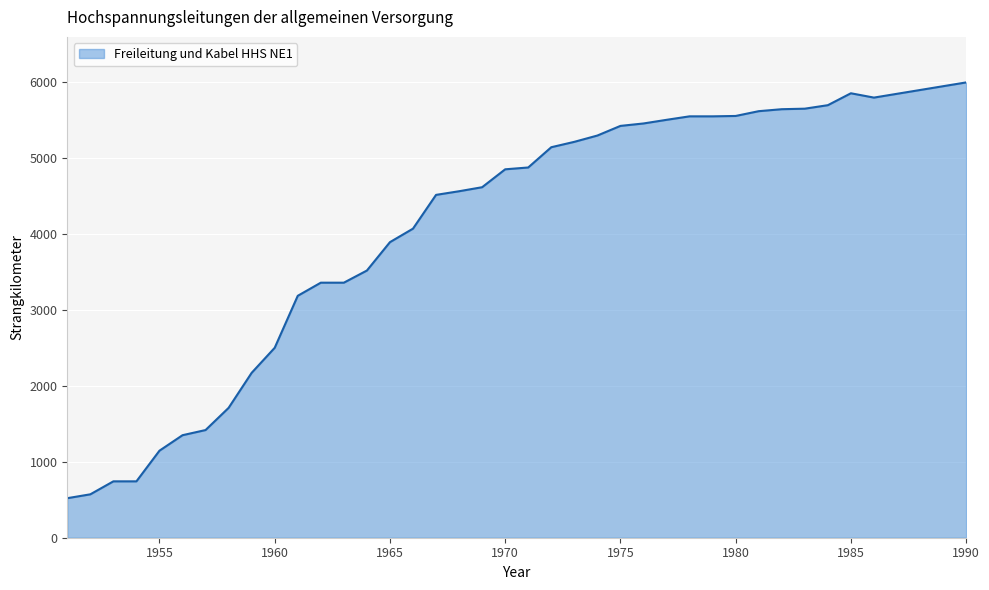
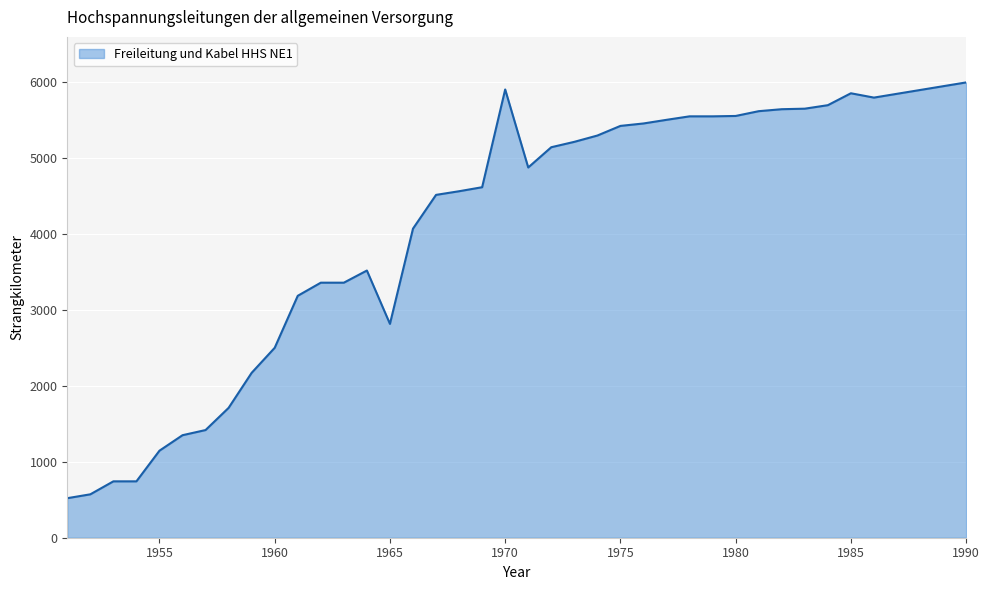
1965: 3900 -> 2800
1970: 4900 -> 5900
